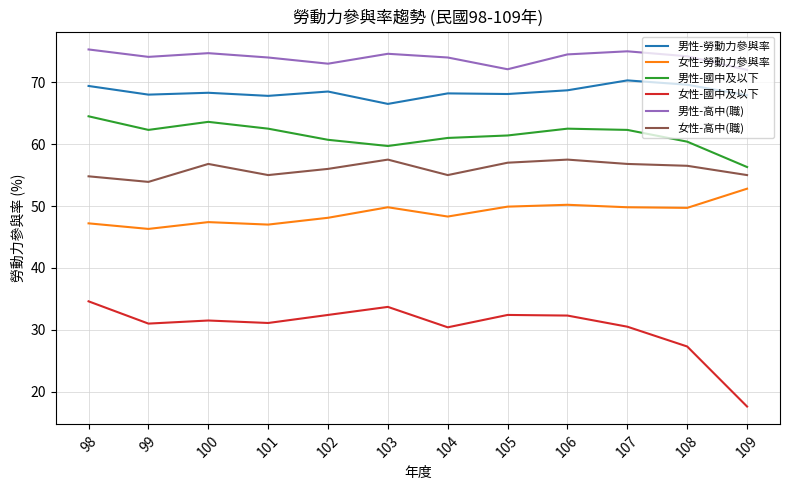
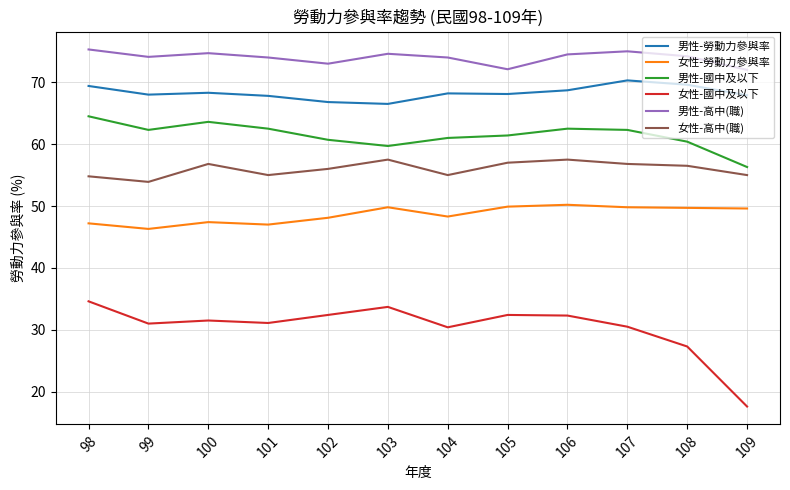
男性-勞動力參與率, 102: 69 -> 67
女性-勞動力參與率, 109: 53 -> 50
